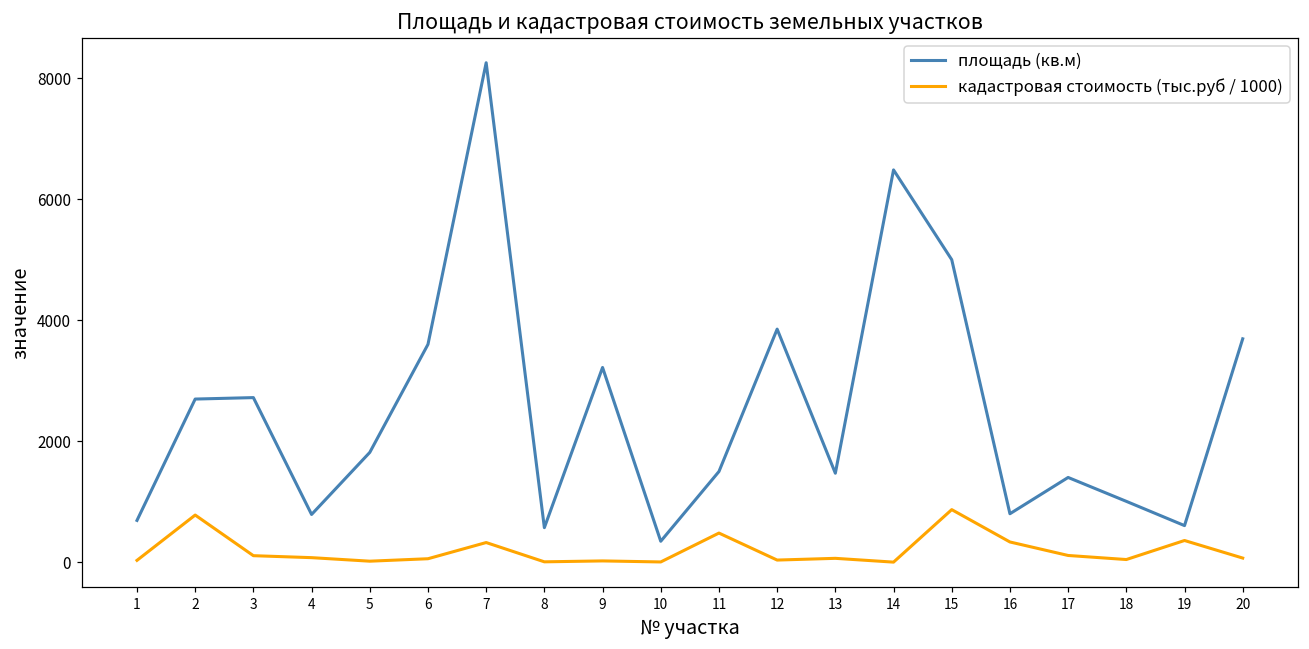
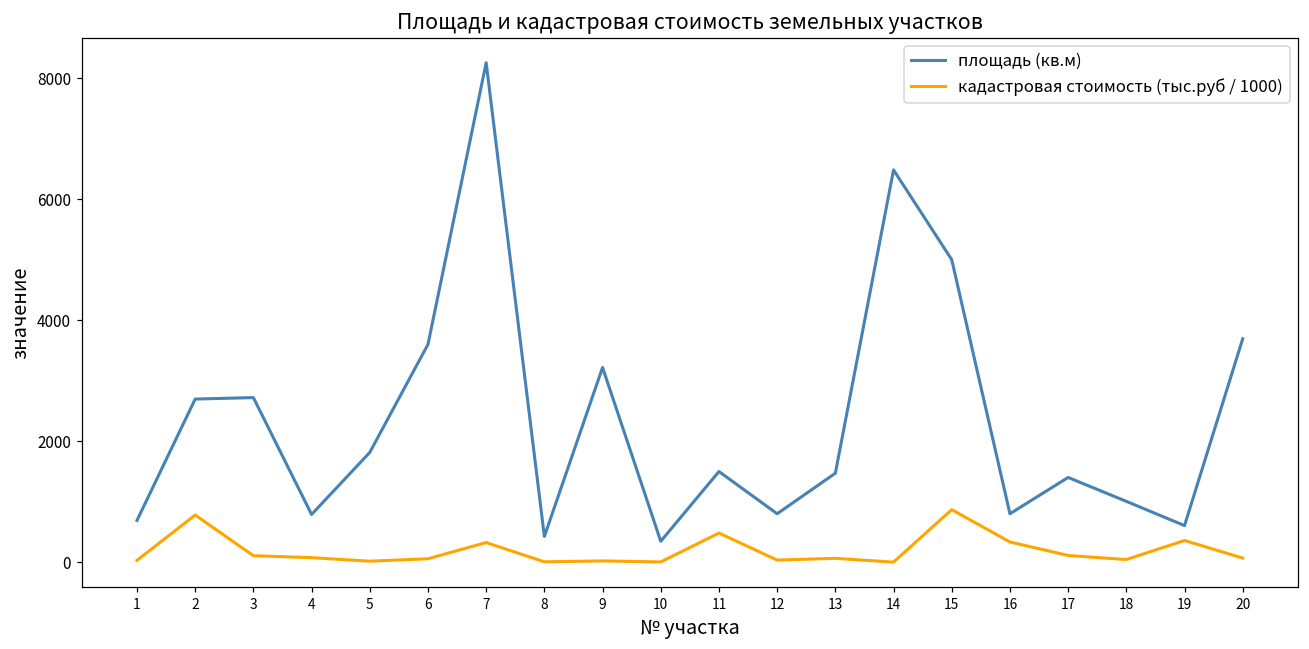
площадь (кв.м), 8: 600 -> 400
площадь (кв.м), 12: 3900 -> 800
